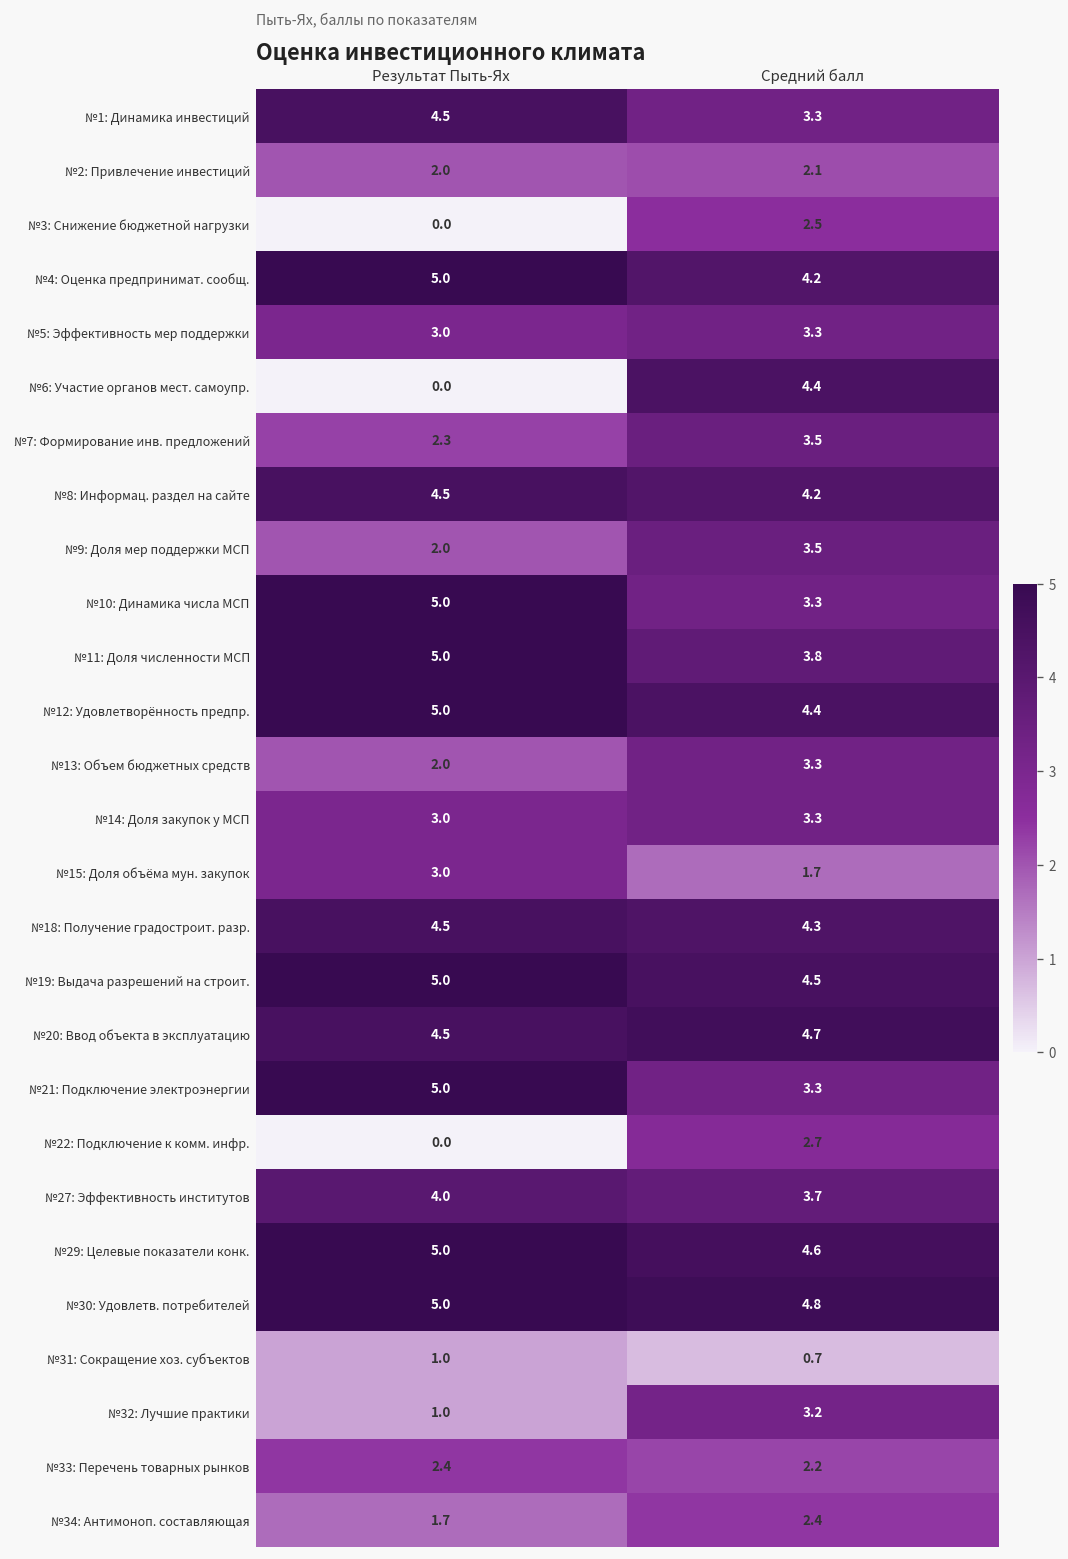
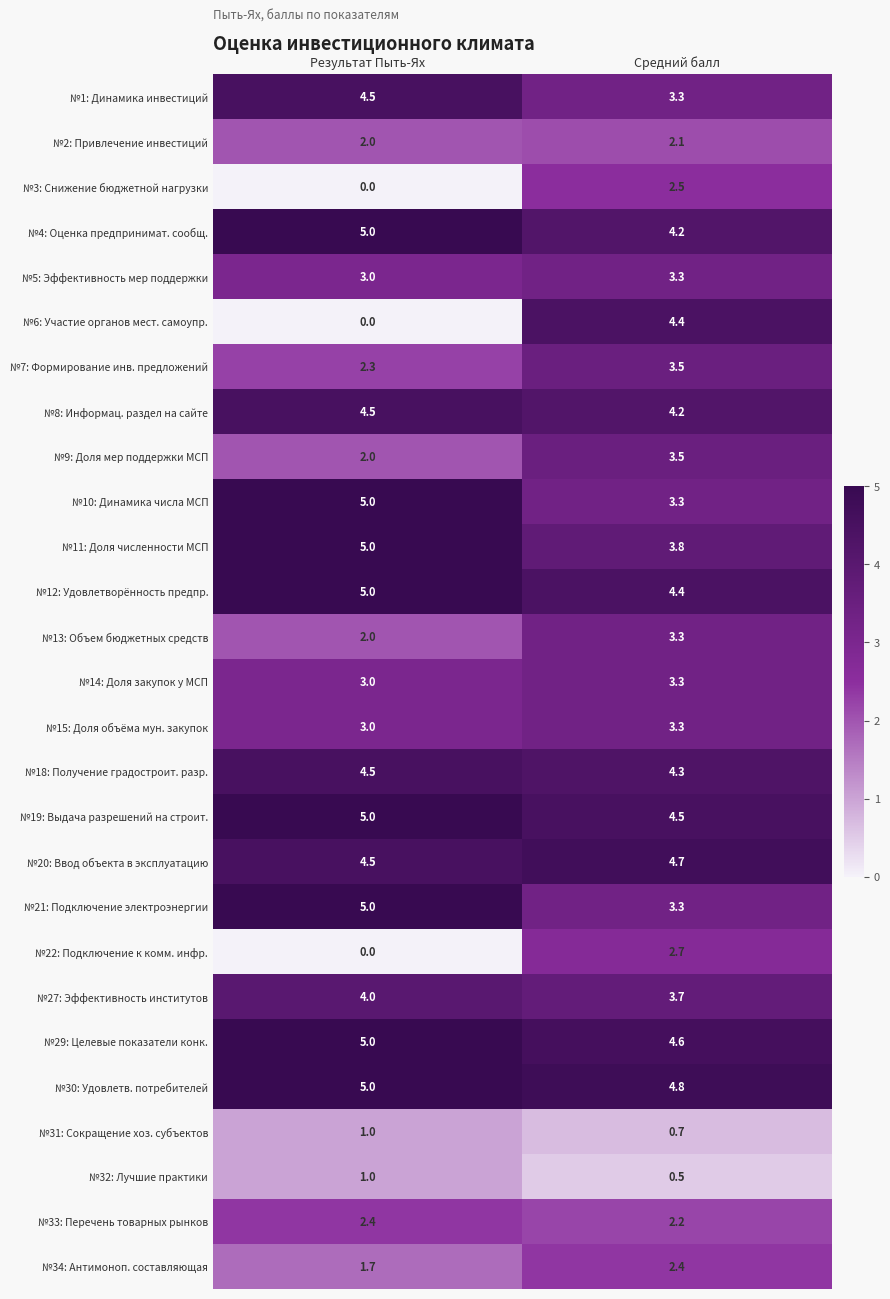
№15: Доля объёма мун. закупок, Средний балл: 1.7 -> 3.3
№32: Лучшие практики, Средний балл: 3.2 -> 0.5
